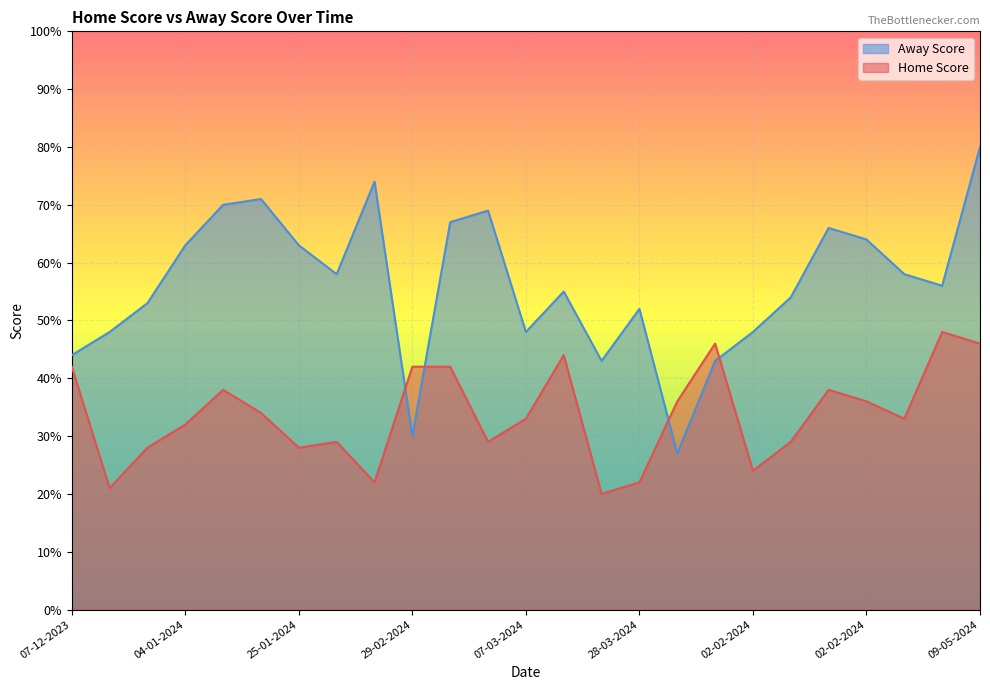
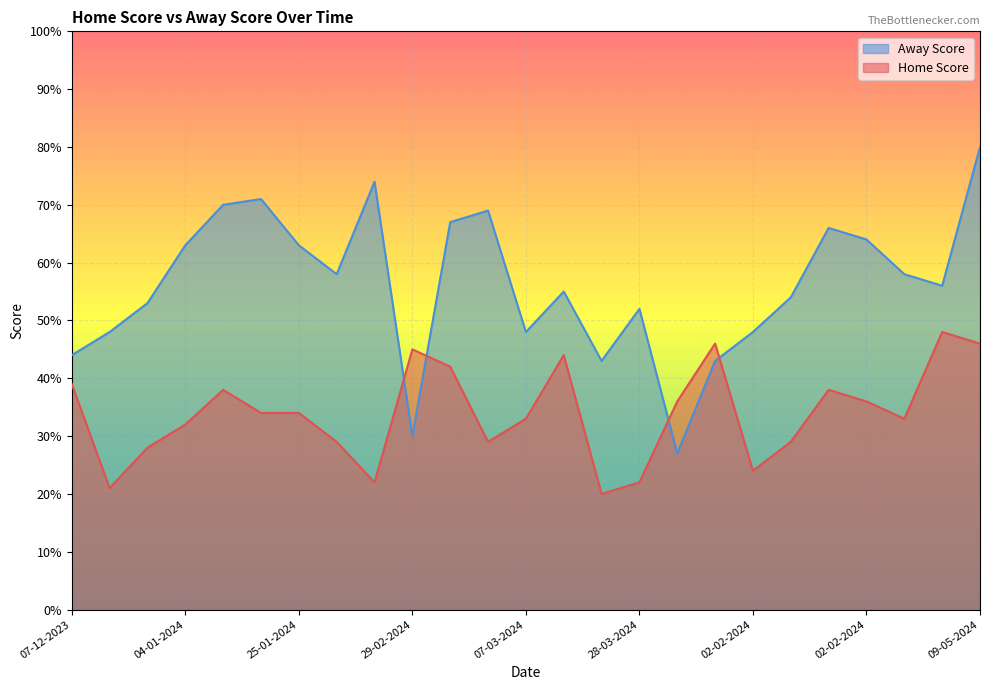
Home Score, 07-12-2023: 42% -> 39%
Home Score, 25-01-2024: 28% -> 34%
Home Score, 29-02-2024: 42% -> 45%
